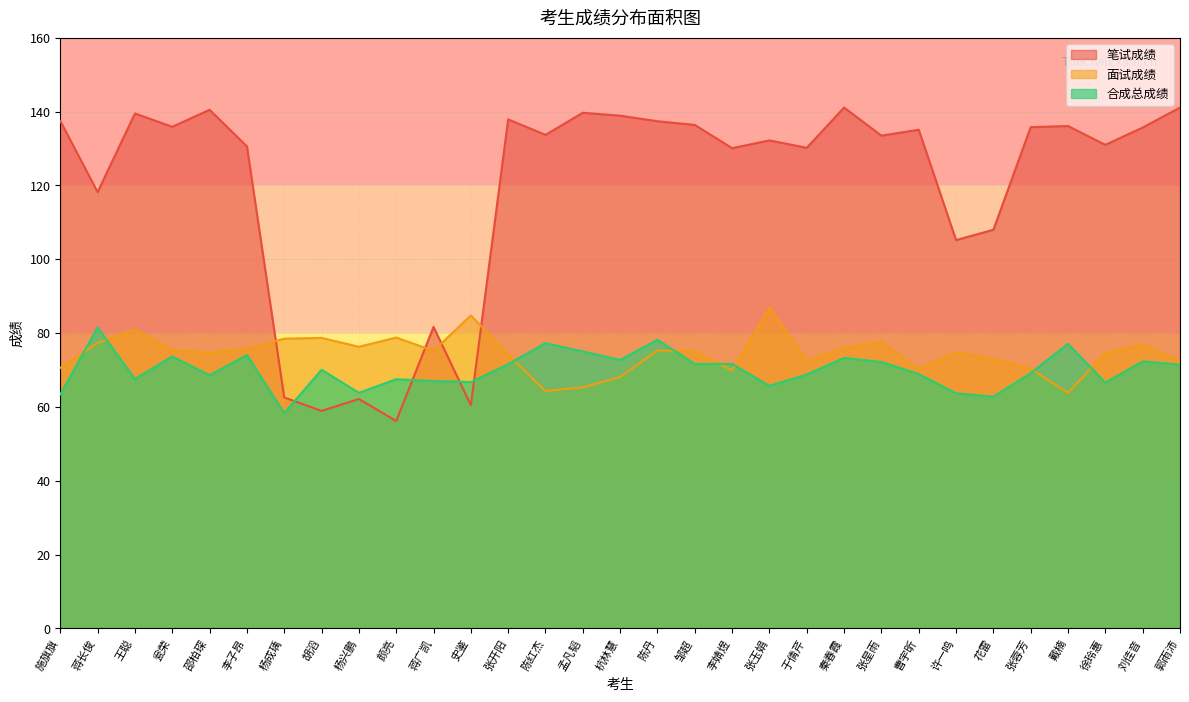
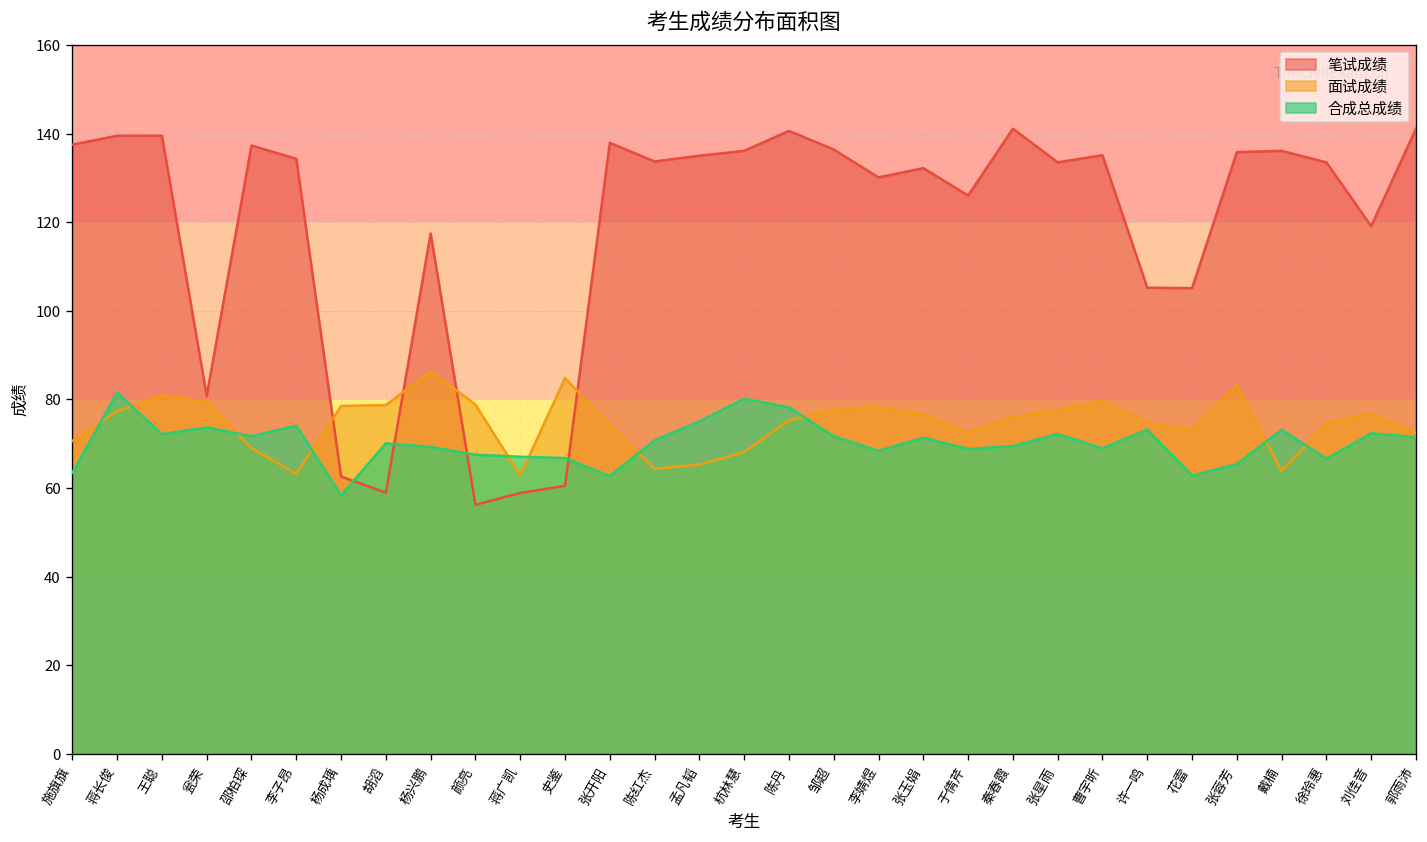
笔试成绩, 蒋长俊: 118 -> 140
合成总成绩, 王聪: 68 -> 72
笔试成绩, 瓮荣: 136 -> 81
面试成绩, 瓮荣: 75 -> 79
笔试成绩, 邵柏琛: 141 -> 137
面试成绩, 邵柏琛: 75 -> 69
合成总成绩, 邵柏琛: 69 -> 72
笔试成绩, 李子昂: 131 -> 134
面试成绩, 李子昂: 76 -> 63
笔试成绩, 杨兴鹏: 62 -> 117
面试成绩, 杨兴鹏: 76 -> 86
合成总成绩, 杨兴鹏: 64 -> 69
笔试成绩, 蒋广凯: 82 -> 59
面试成绩, 蒋广凯: 75 -> 63
合成总成绩, 张开阳: 72 -> 63
合成总成绩, 陈红杰: 77 -> 71
笔试成绩, 孟凡韬: 140 -> 135
笔试成绩, 杭林慧: 139 -> 136
合成总成绩, 杭林慧: 73 -> 80
笔试成绩, 陈丹: 137 -> 141
面试成绩, 邹超: 75 -> 78
面试成绩, 李婧煜: 70 -> 78
合成总成绩, 李婧煜: 72 -> 68
面试成绩, 张玉娟: 87 -> 77
合成总成绩, 张玉娟: 66 -> 71
笔试成绩, 于倩芹: 130 -> 126
合成总成绩, 秦春霞: 73 -> 69
面试成绩, 曹宇昕: 70 -> 80
合成总成绩, 许一鸣: 64 -> 73
笔试成绩, 花雷: 108 -> 105
面试成绩, 张蓉芳: 70 -> 83
合成总成绩, 张蓉芳: 69 -> 65
合成总成绩, 戴楠: 77 -> 73
笔试成绩, 徐玲惠: 131 -> 134
笔试成绩, 刘佳音: 136 -> 119
